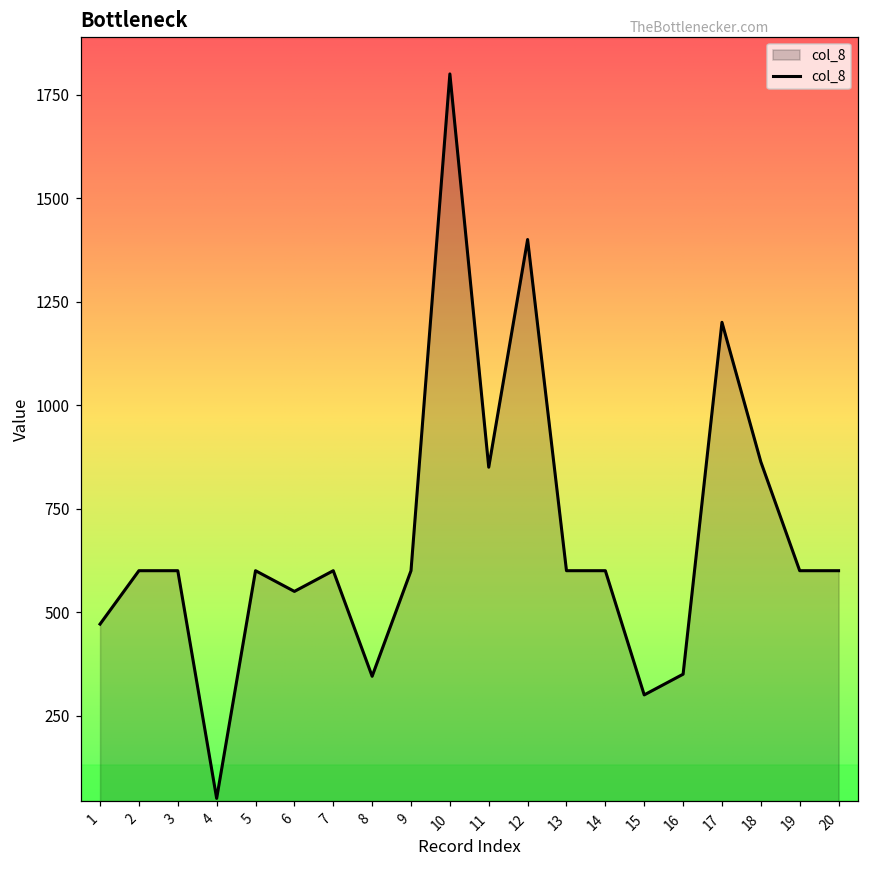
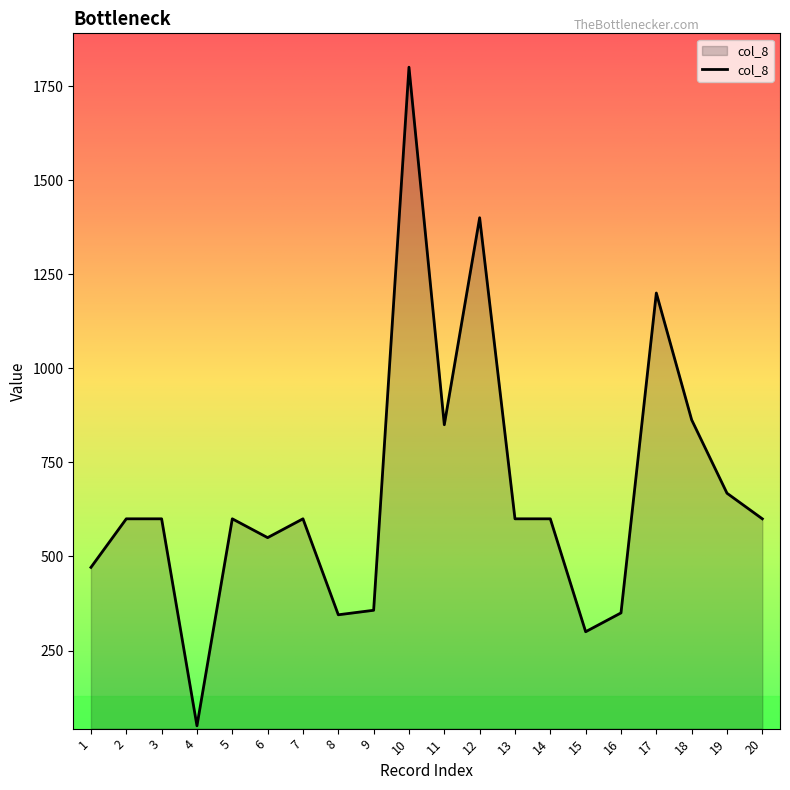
9: 600 -> 360
19: 600 -> 670
